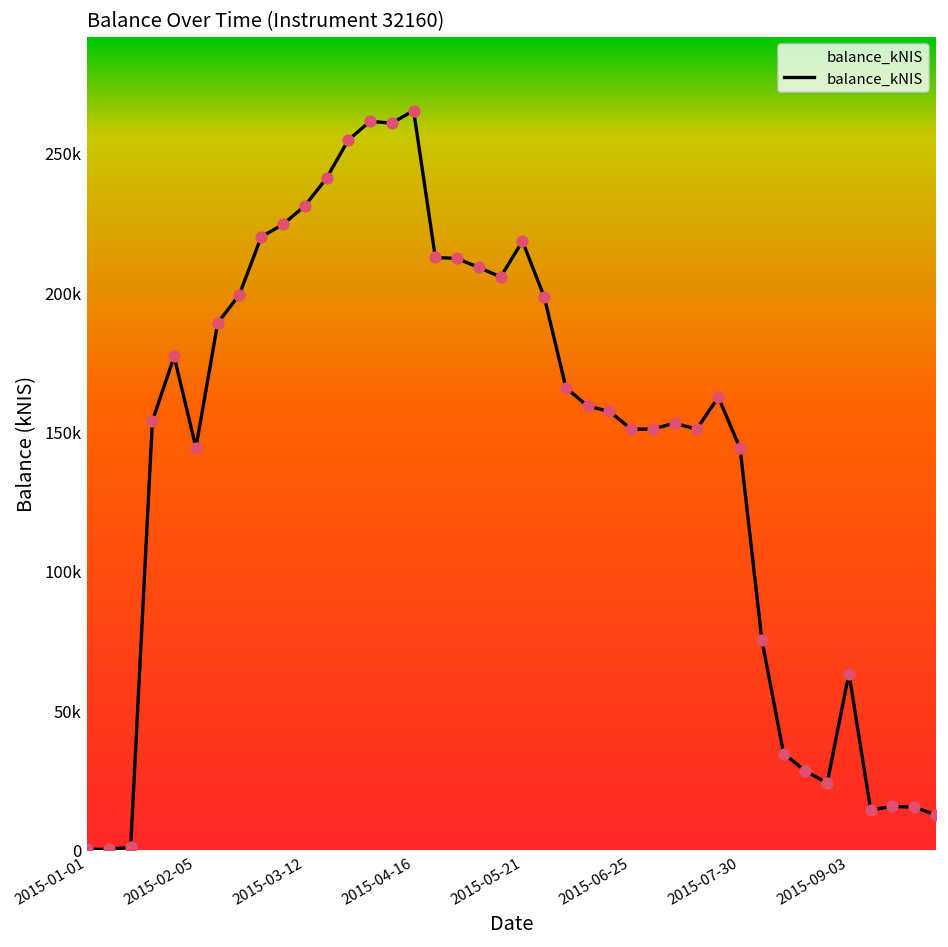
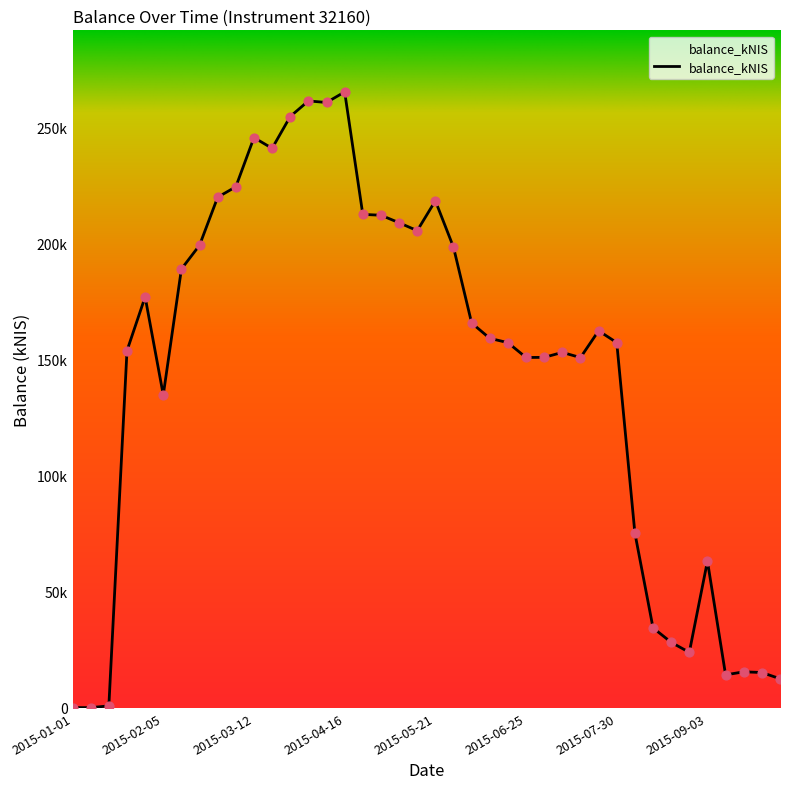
2015-02-05: 144000 -> 135000
2015-03-12: 231000 -> 245000
2015-07-30: 144000 -> 157000
